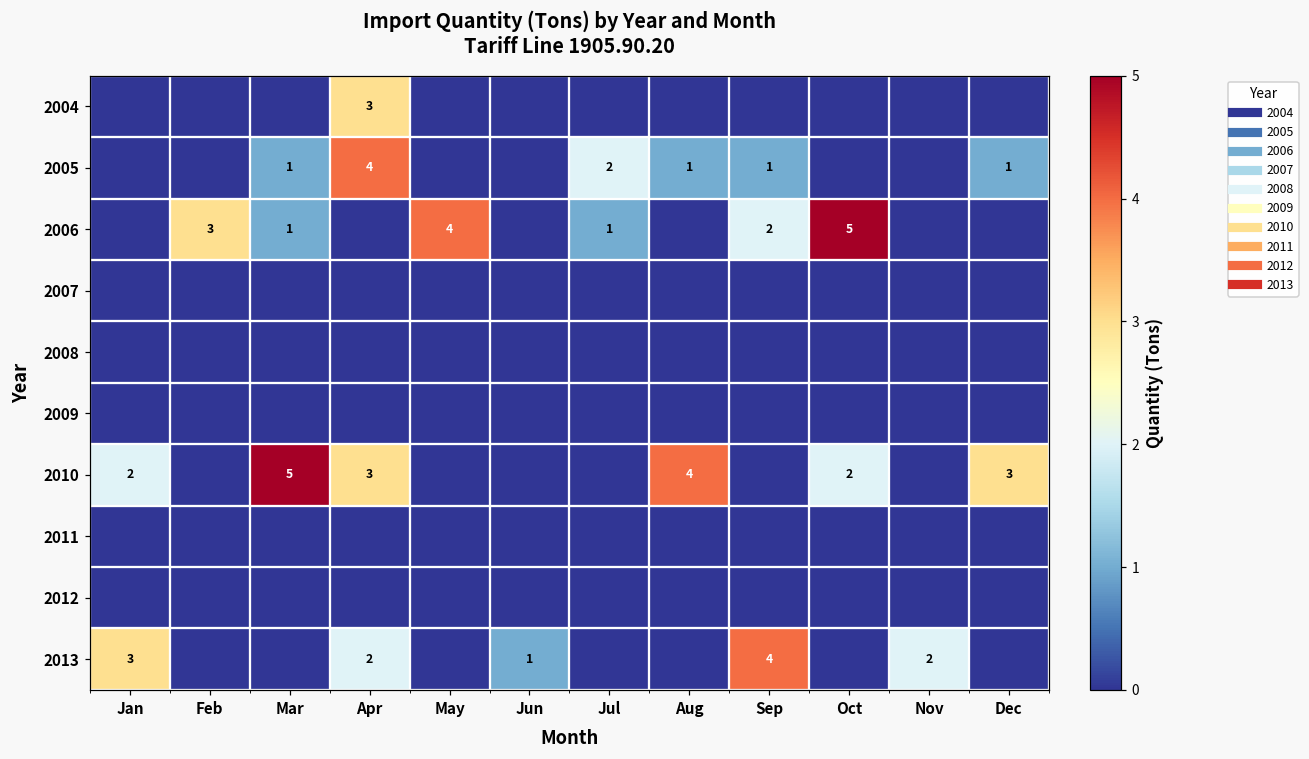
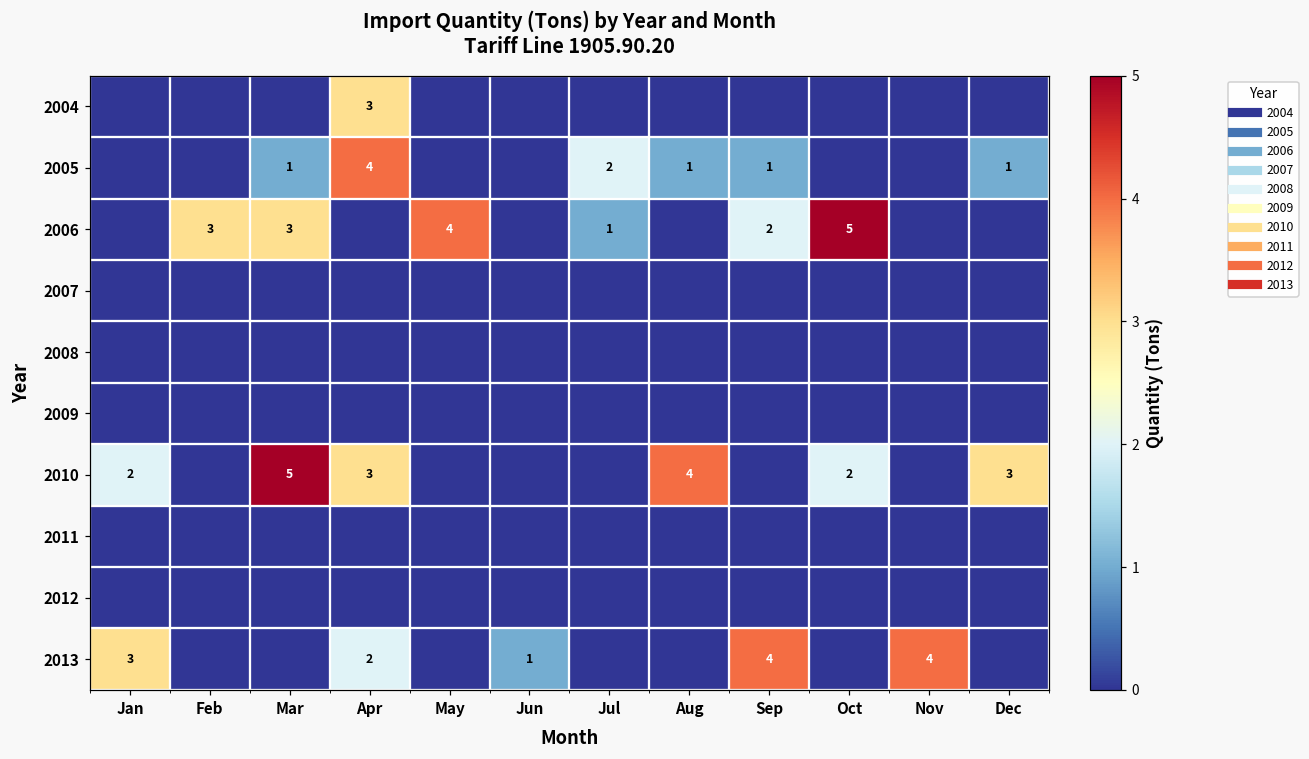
2006, Mar: 1 -> 3
2013, Nov: 2 -> 4
